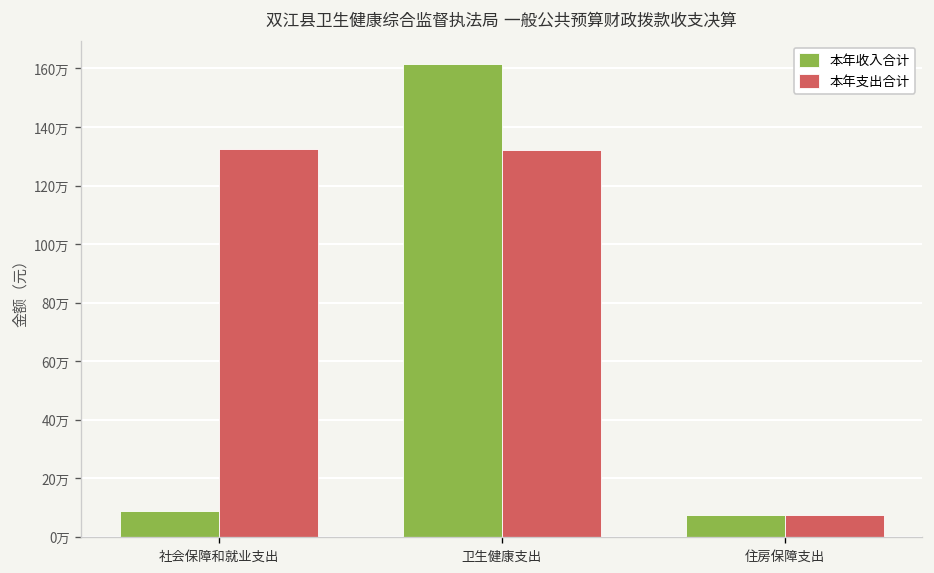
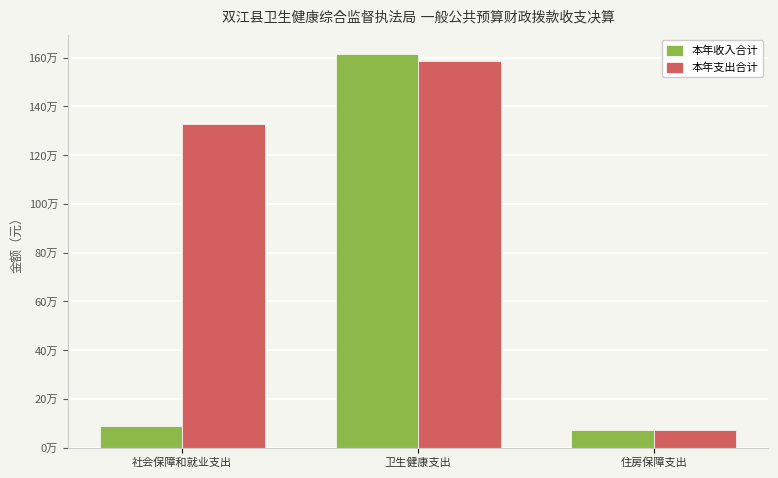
本年支出合计, 卫生健康支出: 132万 -> 159万
